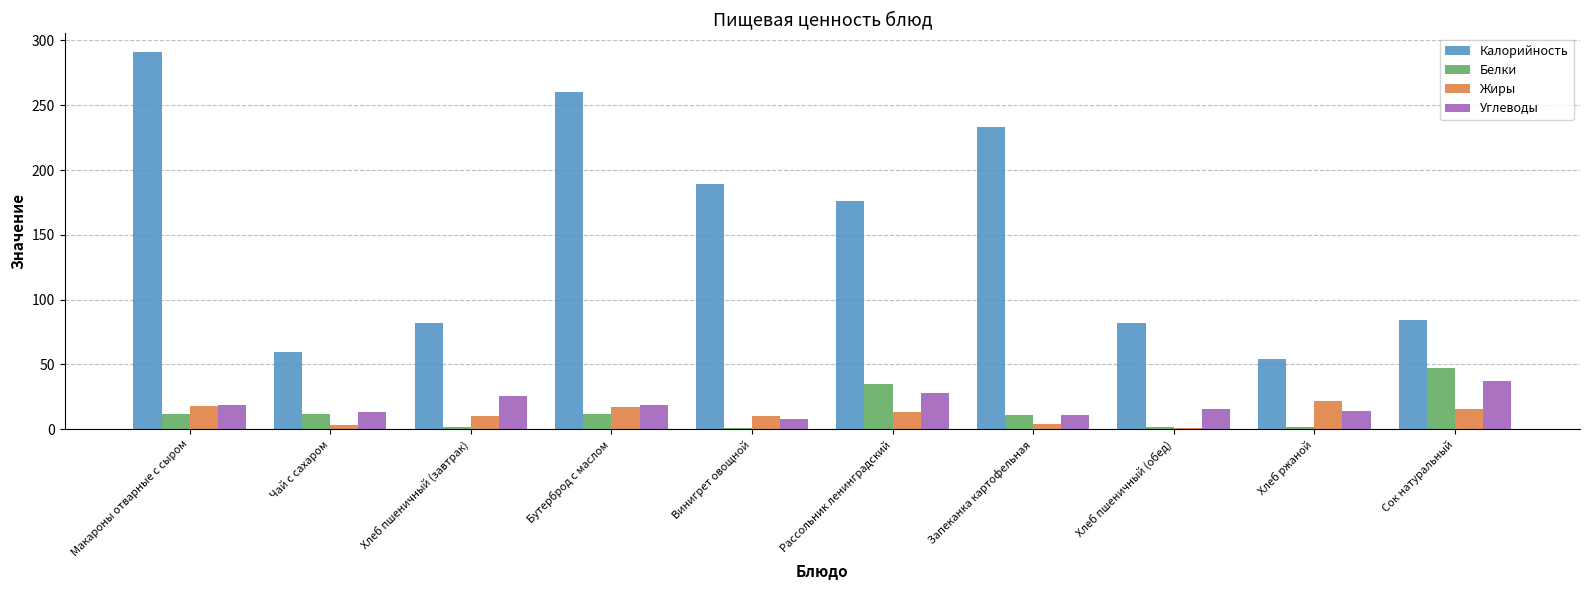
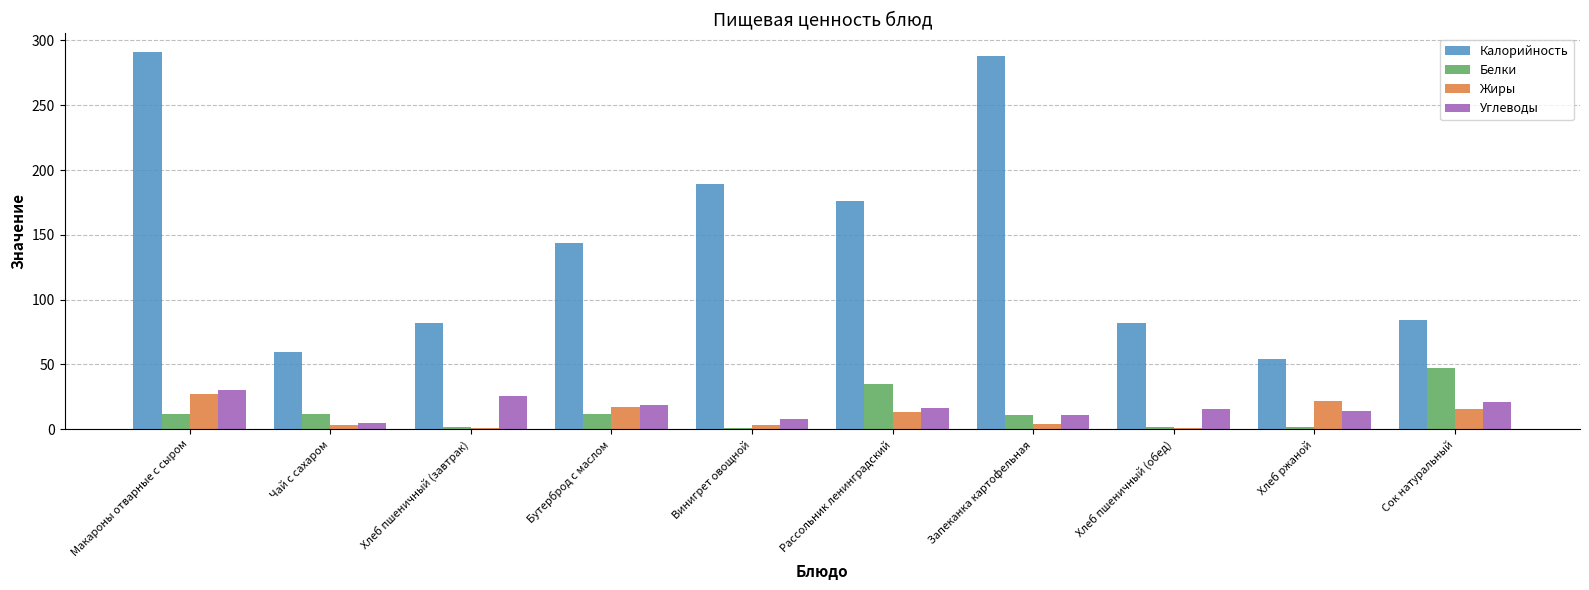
Жиры, Макароны отварные с сыром: 18 -> 27
Углеводы, Макароны отварные с сыром: 19 -> 30
Углеводы, Чай с сахаром: 13 -> 5
Жиры, Хлеб пшеничный (завтрак): 10 -> 1
Калорийность, Бутерброд с маслом: 260 -> 144
Жиры, Винигрет овощной: 10 -> 3
Углеводы, Рассольник ленинградский: 28 -> 17
Калорийность, Запеканка картофельная: 233 -> 288
Углеводы, Сок натуральный: 37 -> 21
